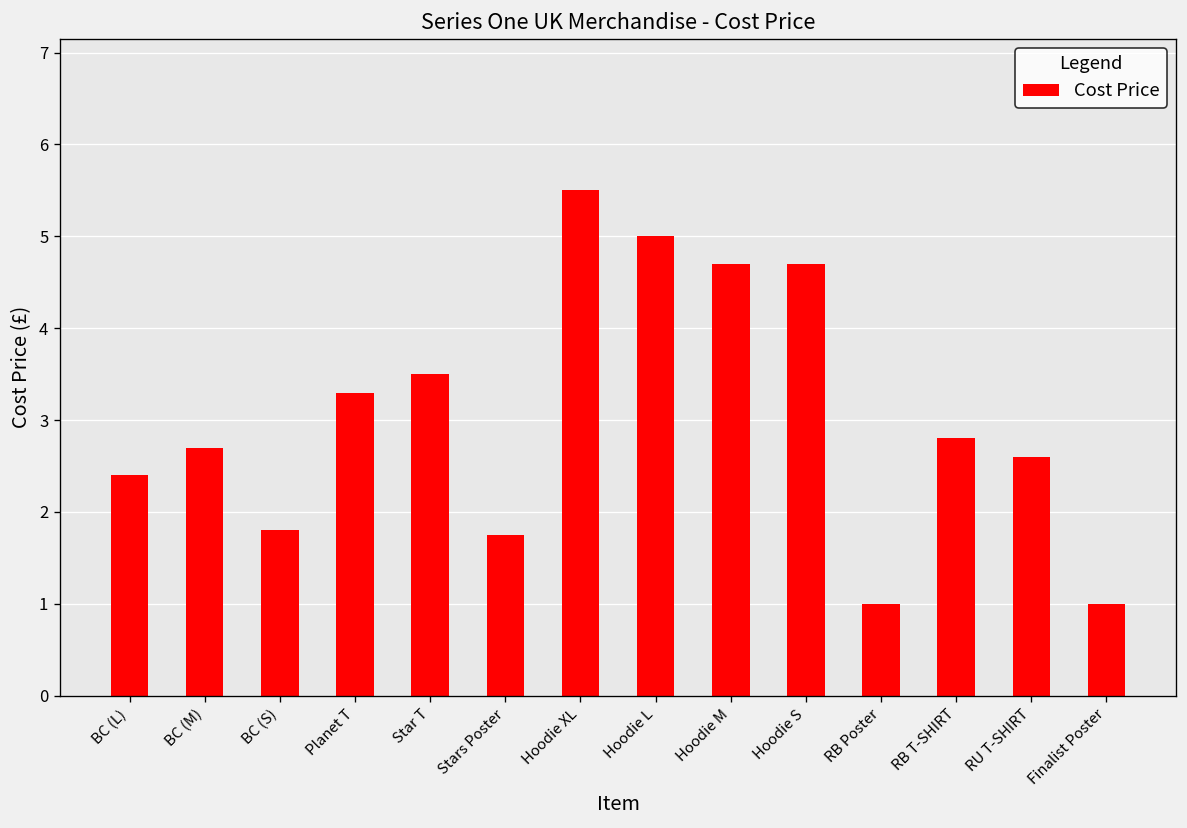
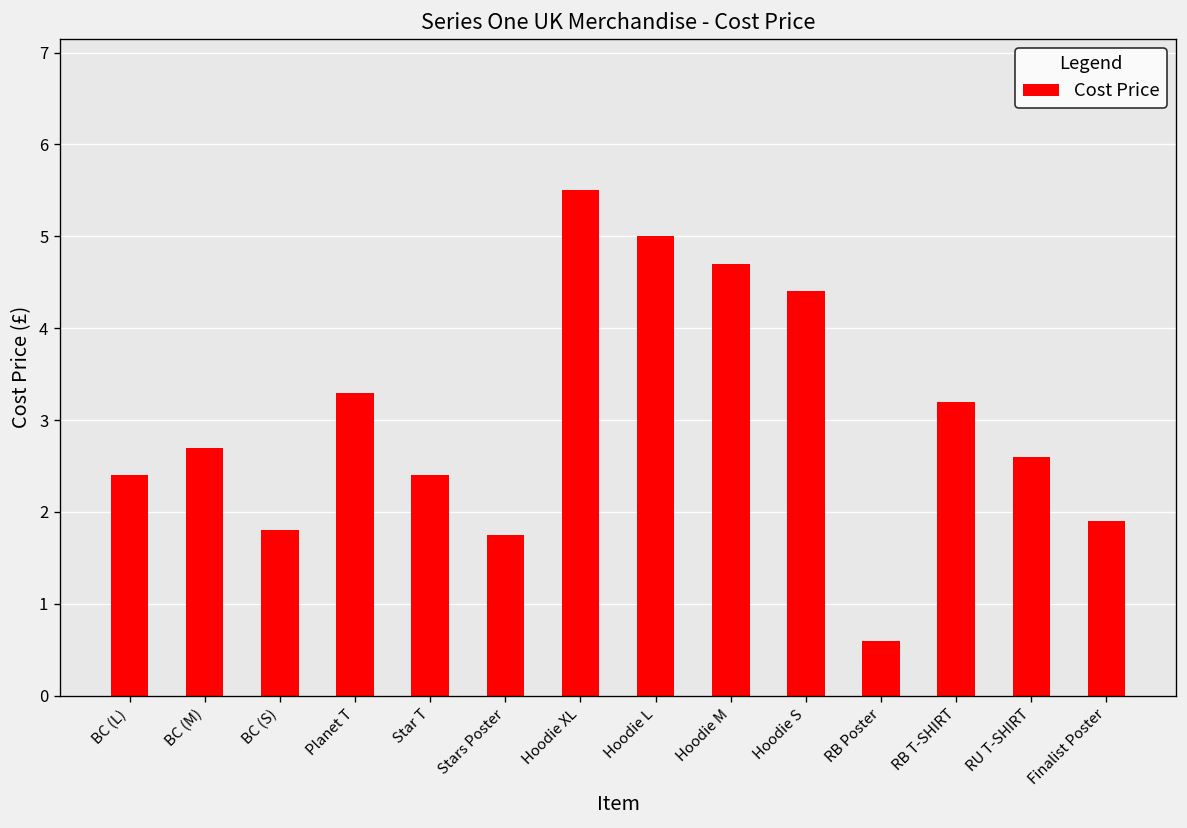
Star T: 3.5 -> 2.4
Hoodie S: 4.7 -> 4.4
RB Poster: 1.0 -> 0.6
RB T-SHIRT: 2.8 -> 3.2
Finalist Poster: 1.0 -> 1.9
